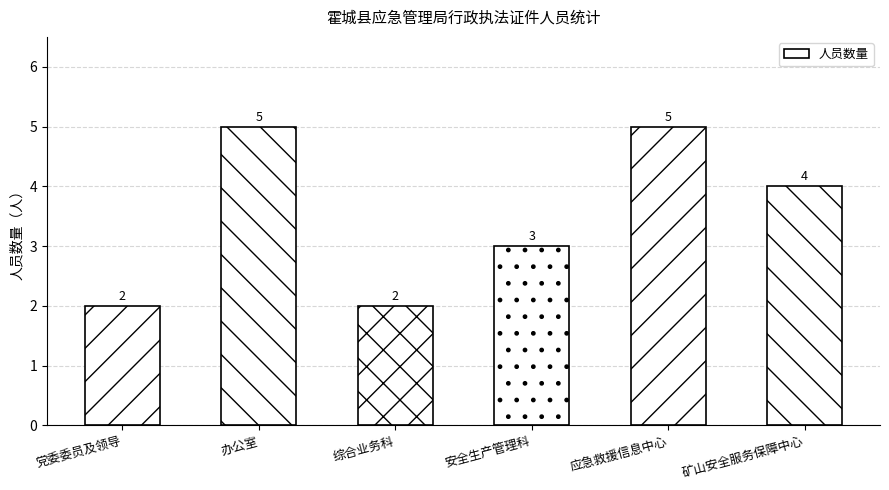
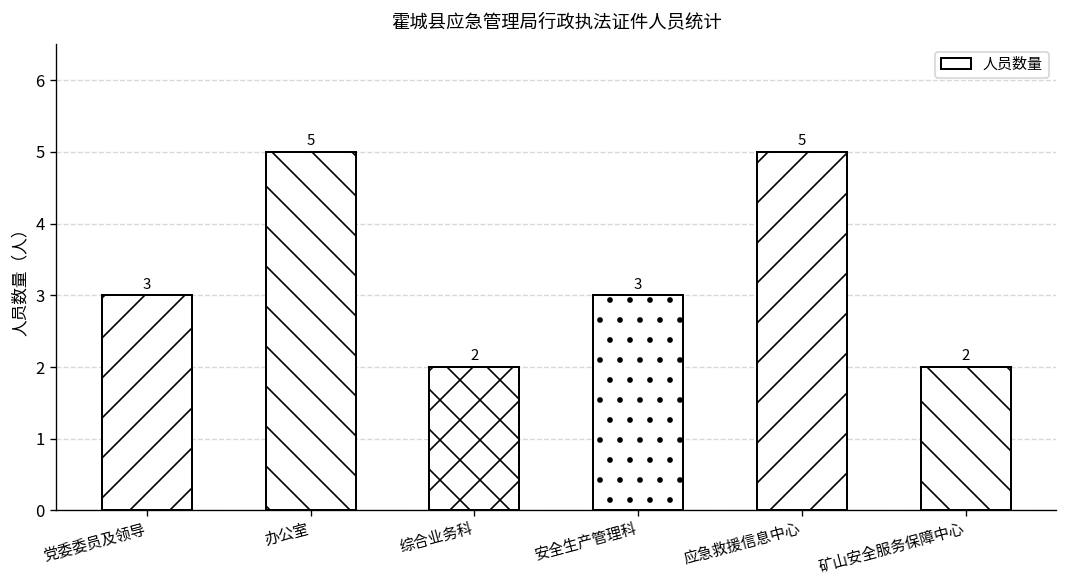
党委委员及领导: 2 -> 3
矿山安全服务保障中心: 4 -> 2
